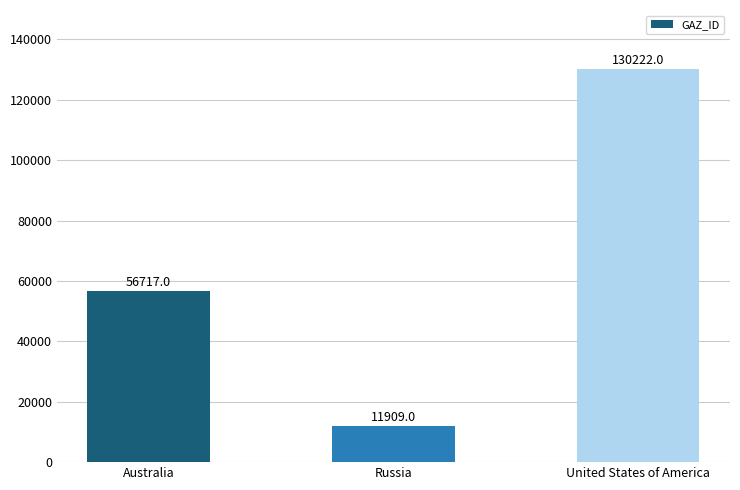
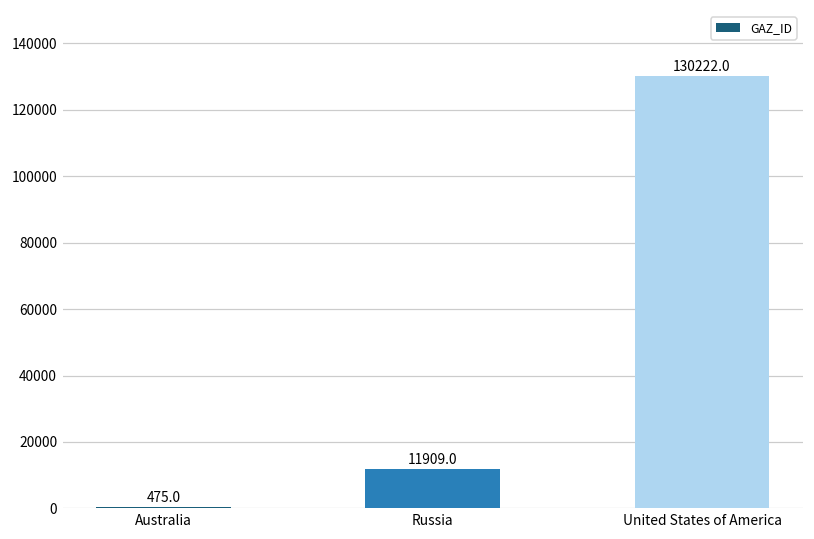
Australia: 56717.0 -> 475.0
